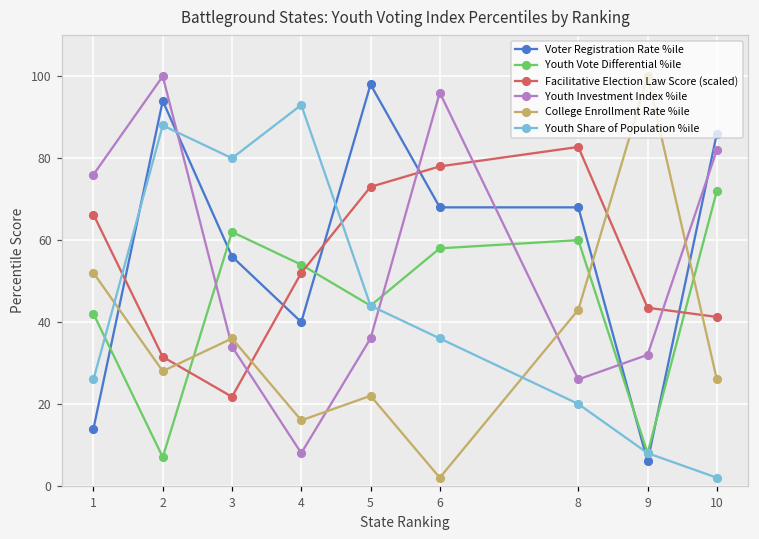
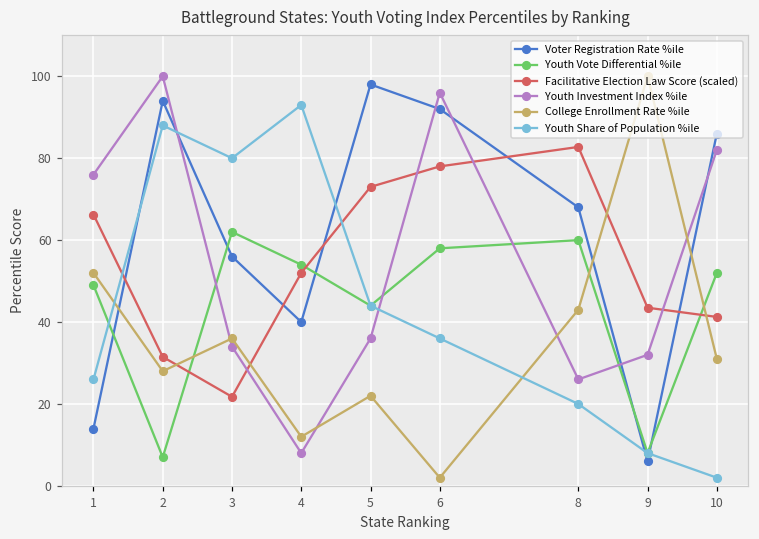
Youth Vote Differential %ile, 1: 42 -> 49
College Enrollment Rate %ile, 4: 16 -> 12
Voter Registration Rate %ile, 6: 68 -> 92
Youth Vote Differential %ile, 10: 72 -> 52
College Enrollment Rate %ile, 10: 26 -> 31
